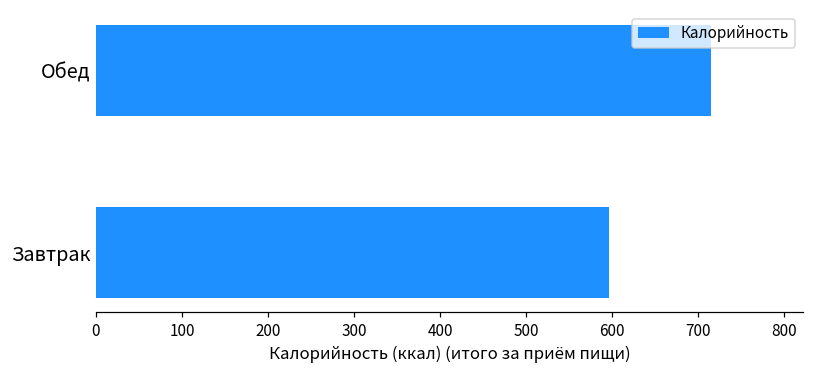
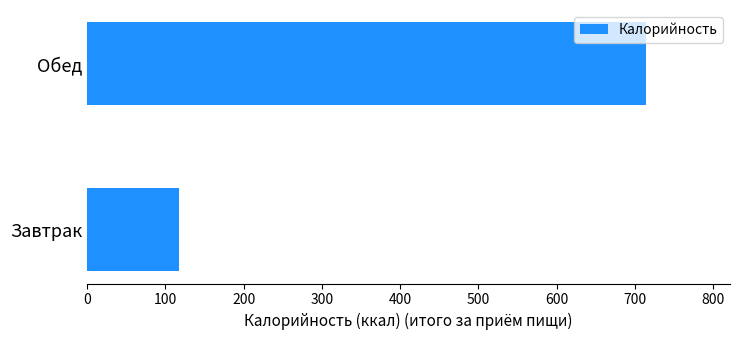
Завтрак: 600 -> 120
